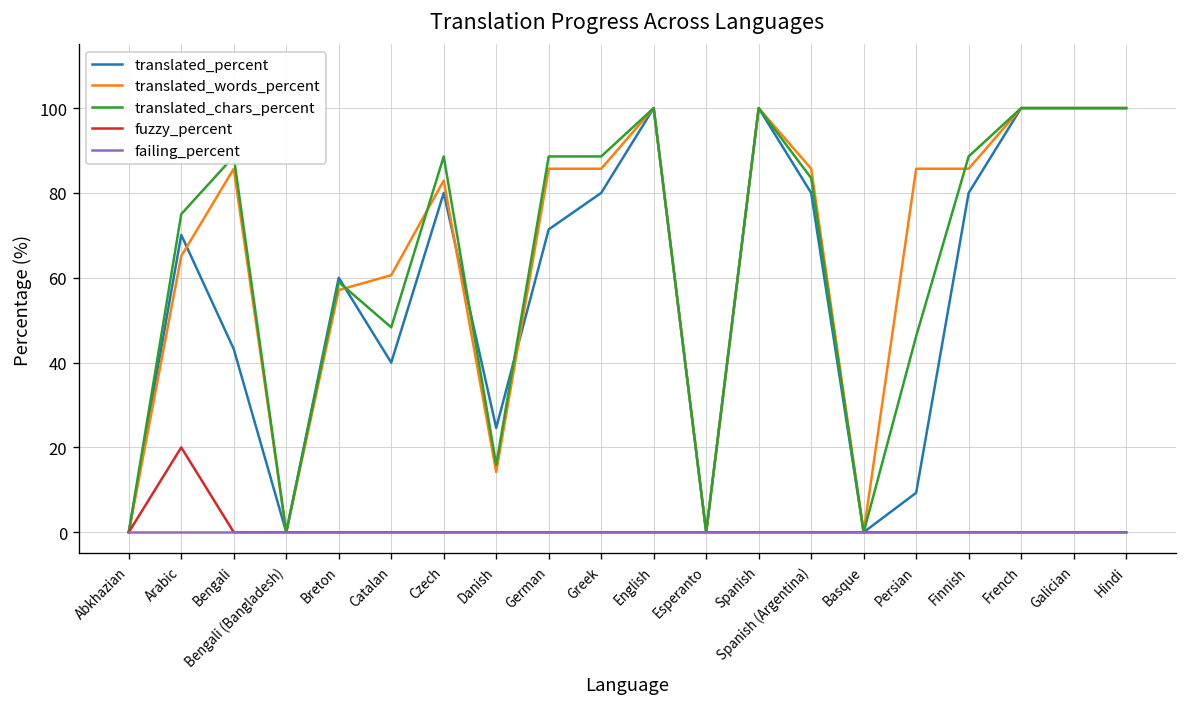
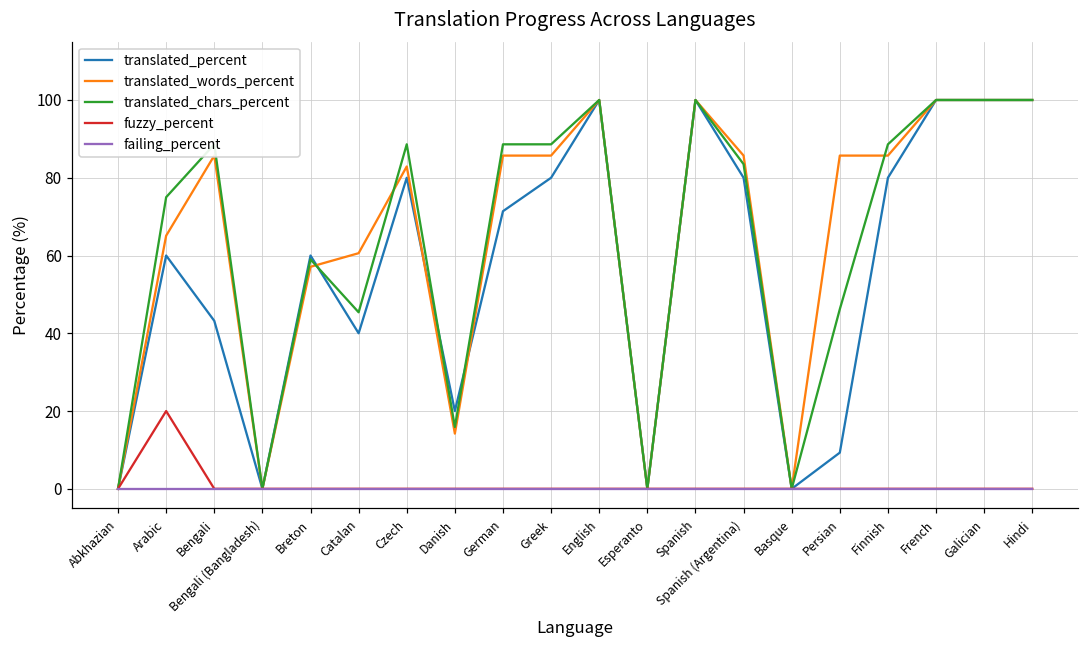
translated_percent, Arabic: 70 -> 60
translated_chars_percent, Catalan: 48 -> 45
translated_percent, Danish: 25 -> 20
